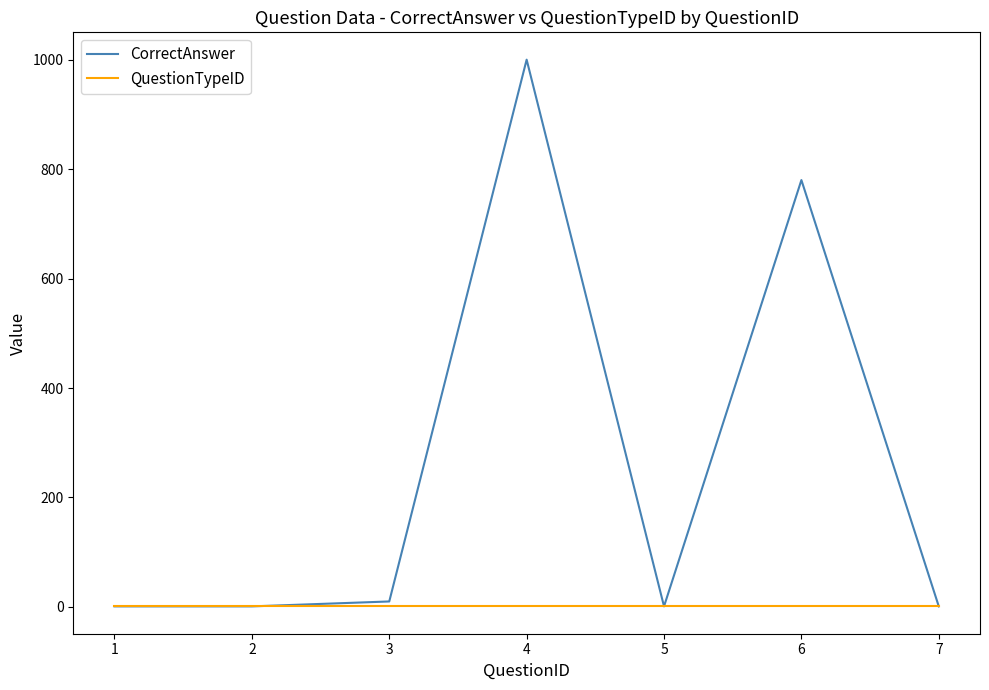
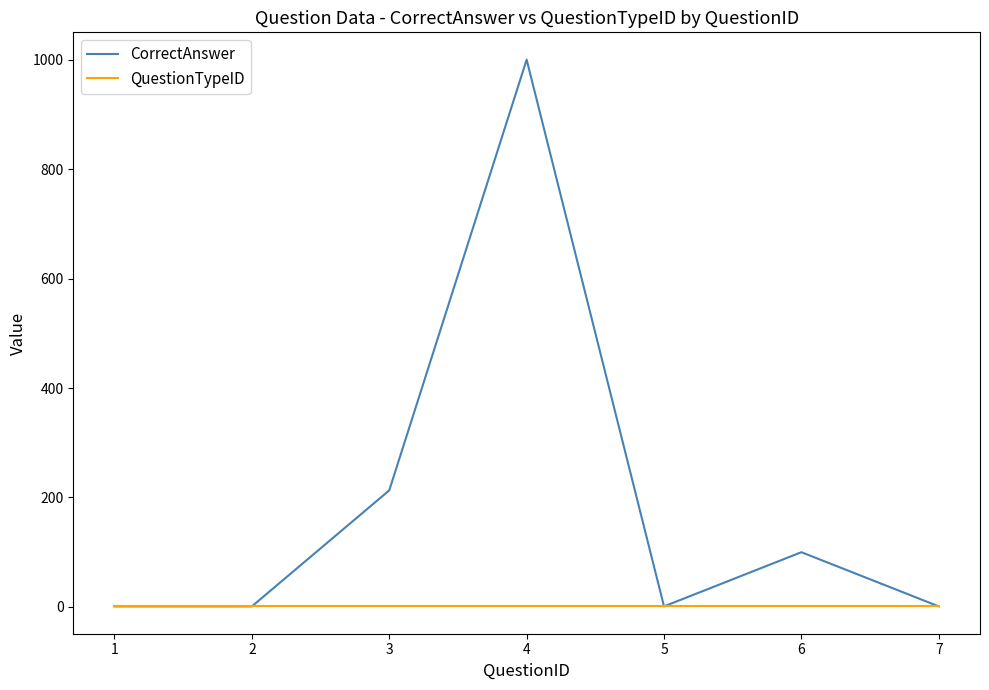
CorrectAnswer, 3: 10 -> 210
CorrectAnswer, 6: 780 -> 100
